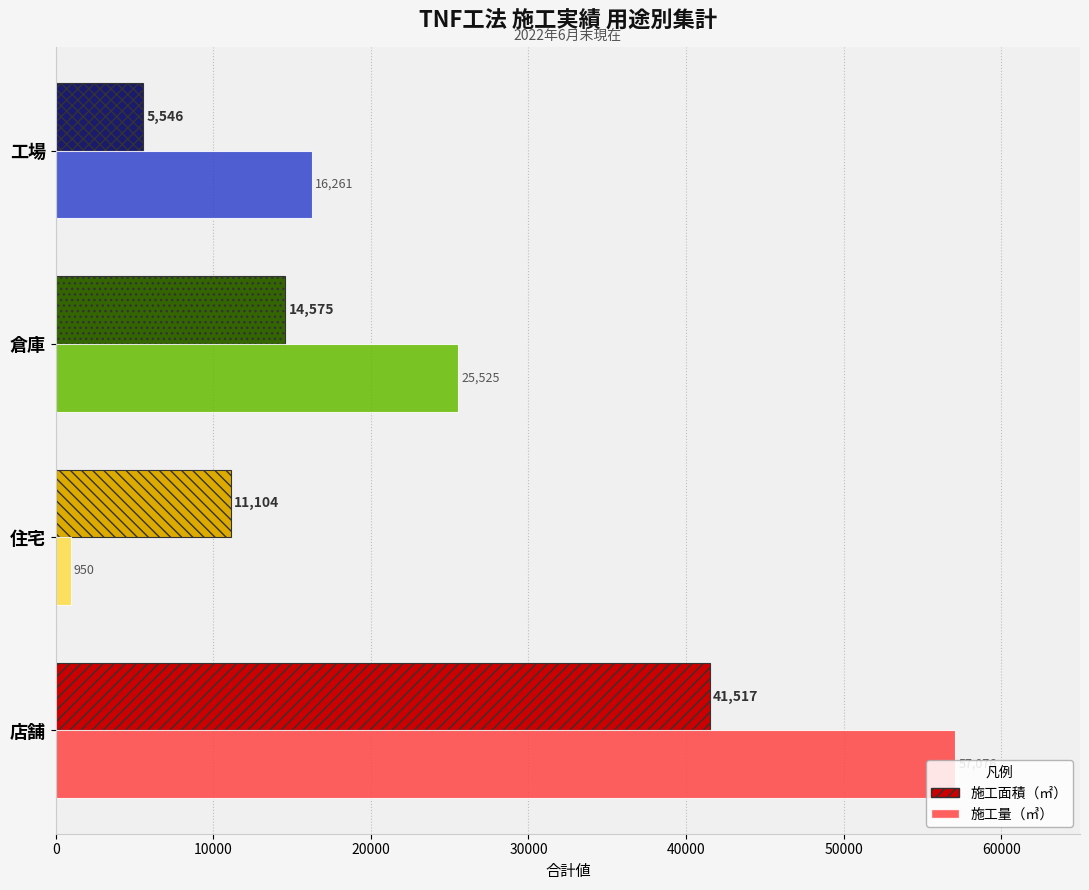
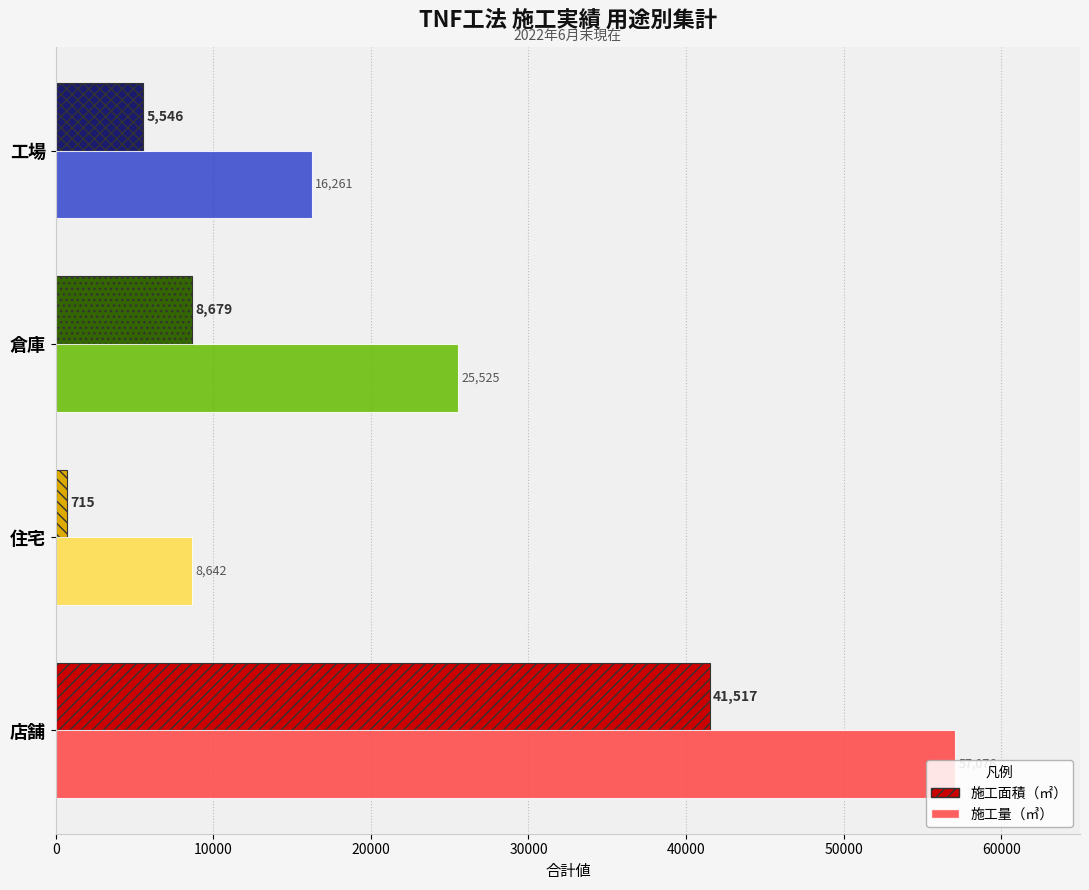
施工面積（㎡）, 倉庫: 14,575 -> 8,679
施工面積（㎡）, 住宅: 11,104 -> 715
施工量（㎥）, 住宅: 950 -> 8,642
